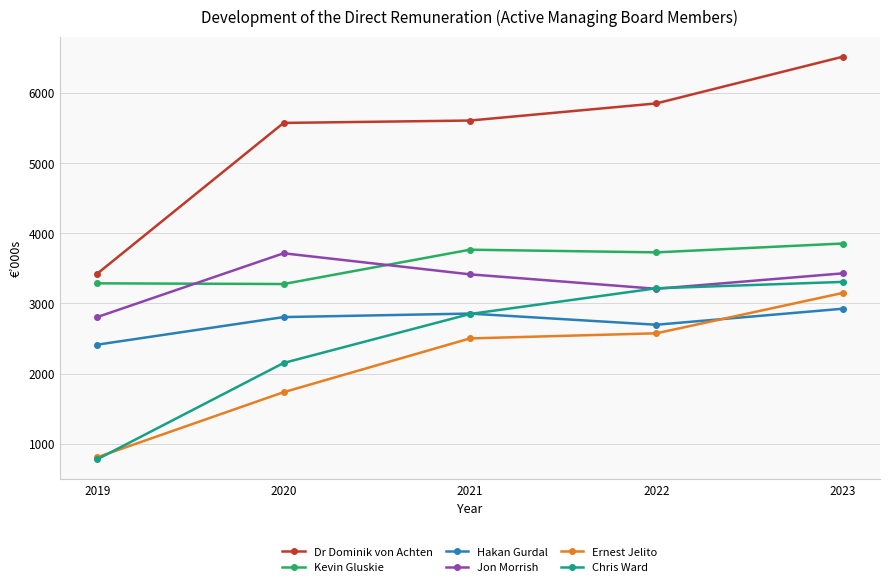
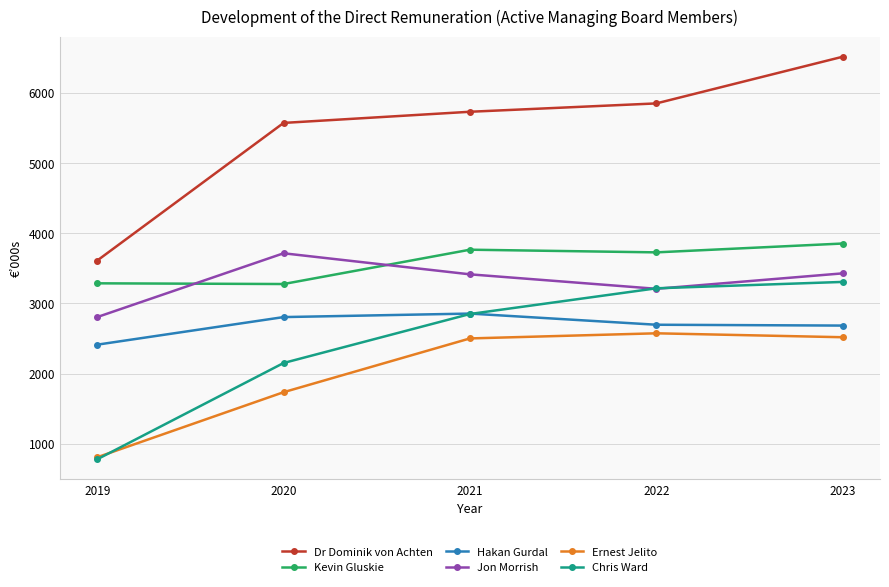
Dr Dominik von Achten, 2019: 3400 -> 3600
Dr Dominik von Achten, 2021: 5600 -> 5700
Hakan Gurdal, 2023: 2900 -> 2700
Ernest Jelito, 2023: 3200 -> 2500
